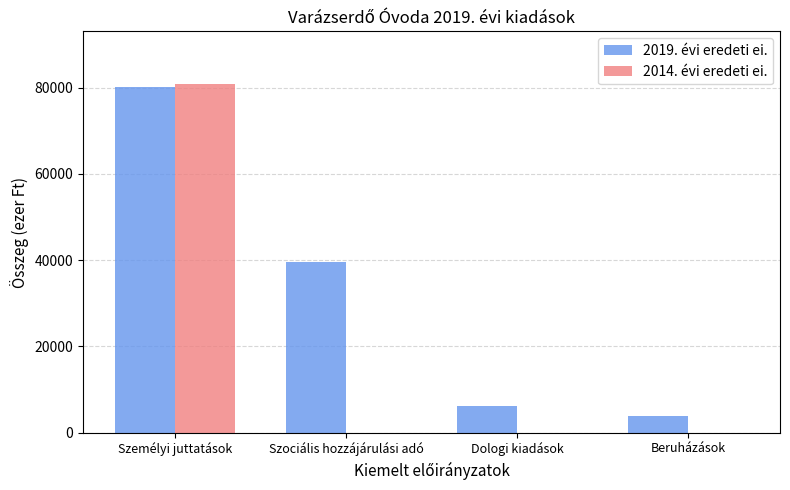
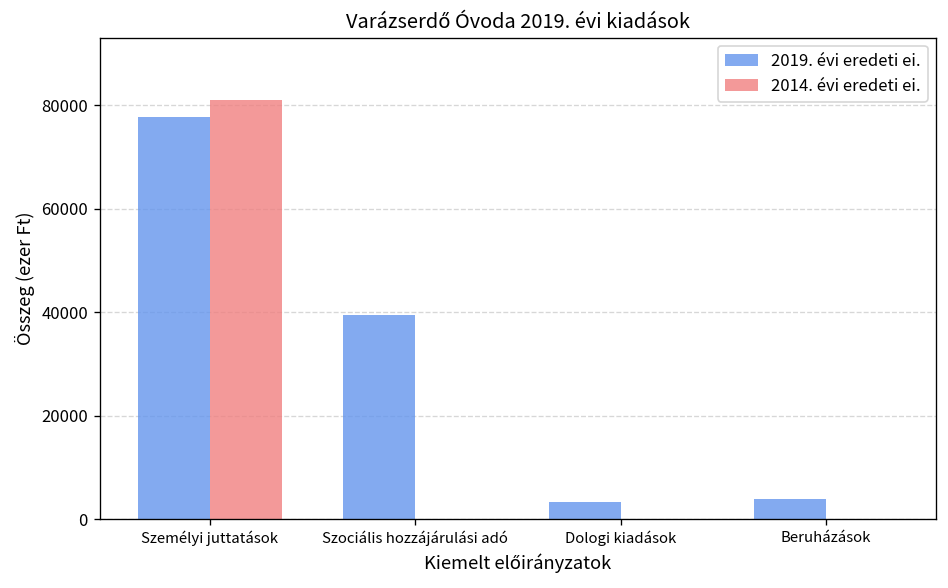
2019. évi eredeti ei., Személyi juttatások: 80000 -> 78000
2019. évi eredeti ei., Dologi kiadások: 6000 -> 3000
